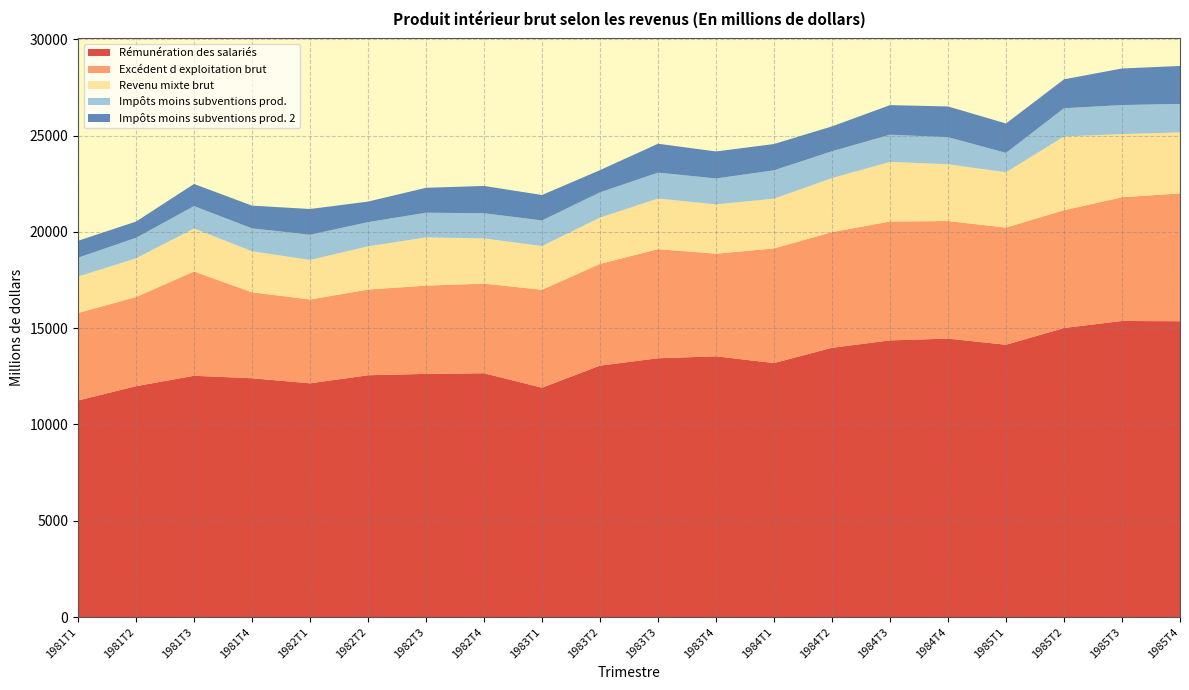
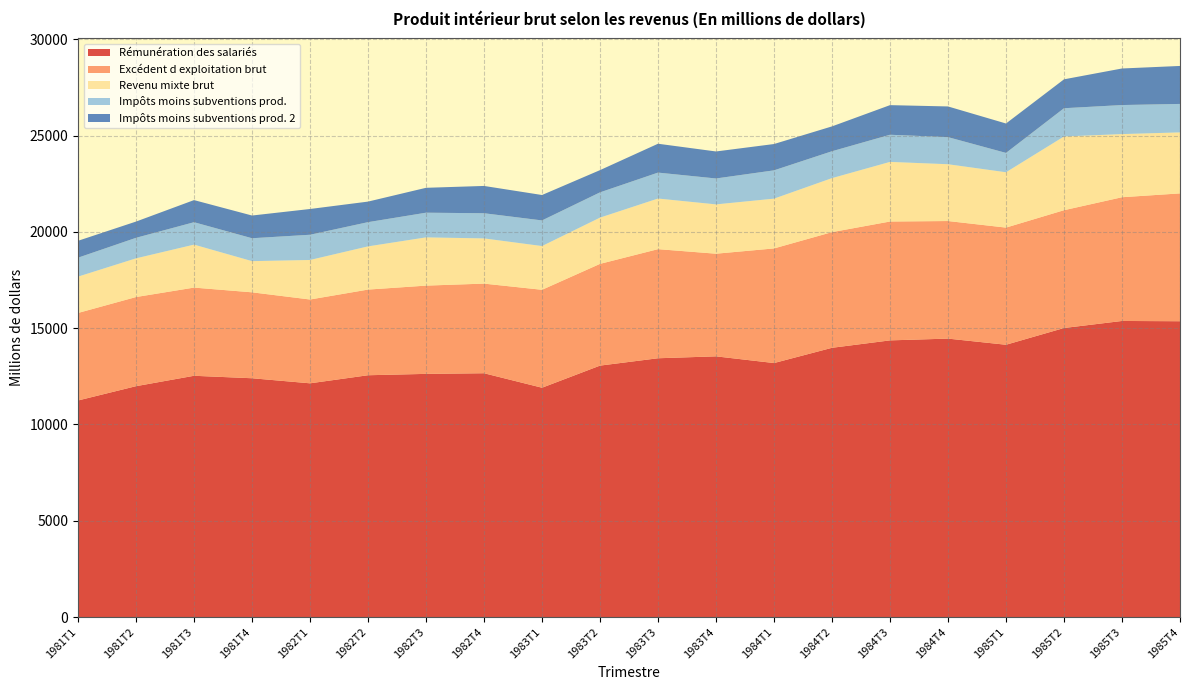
Excédent d exploitation brut, 1981T3: 5400 -> 4600
Revenu mixte brut, 1981T4: 2100 -> 1600
